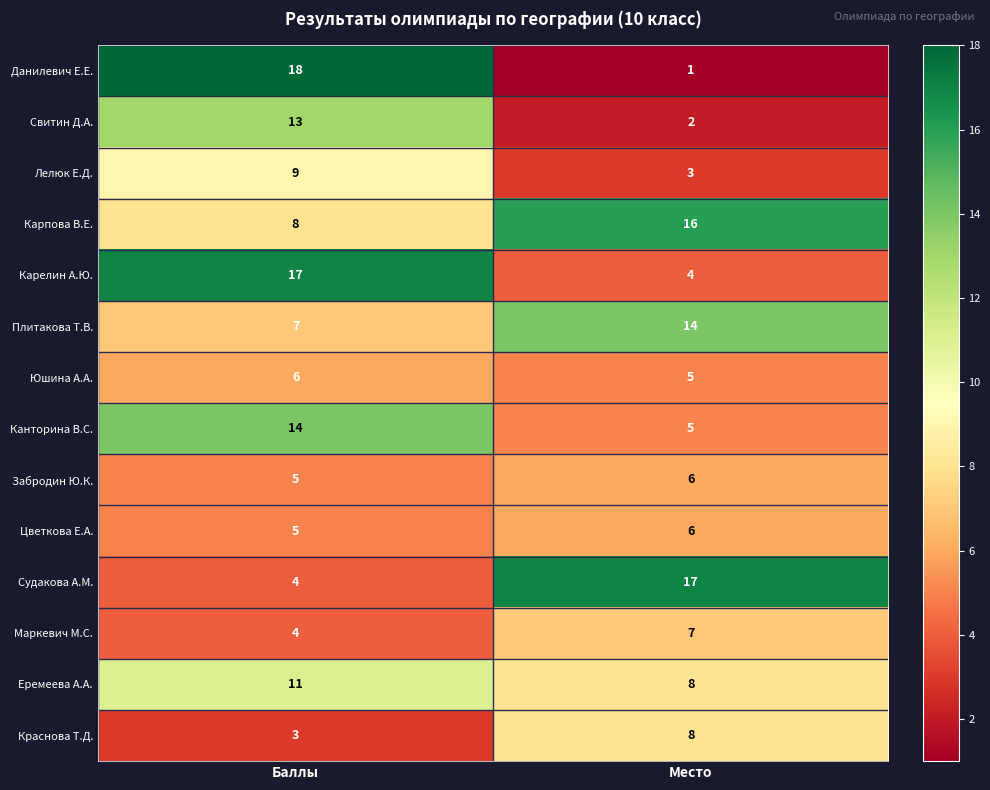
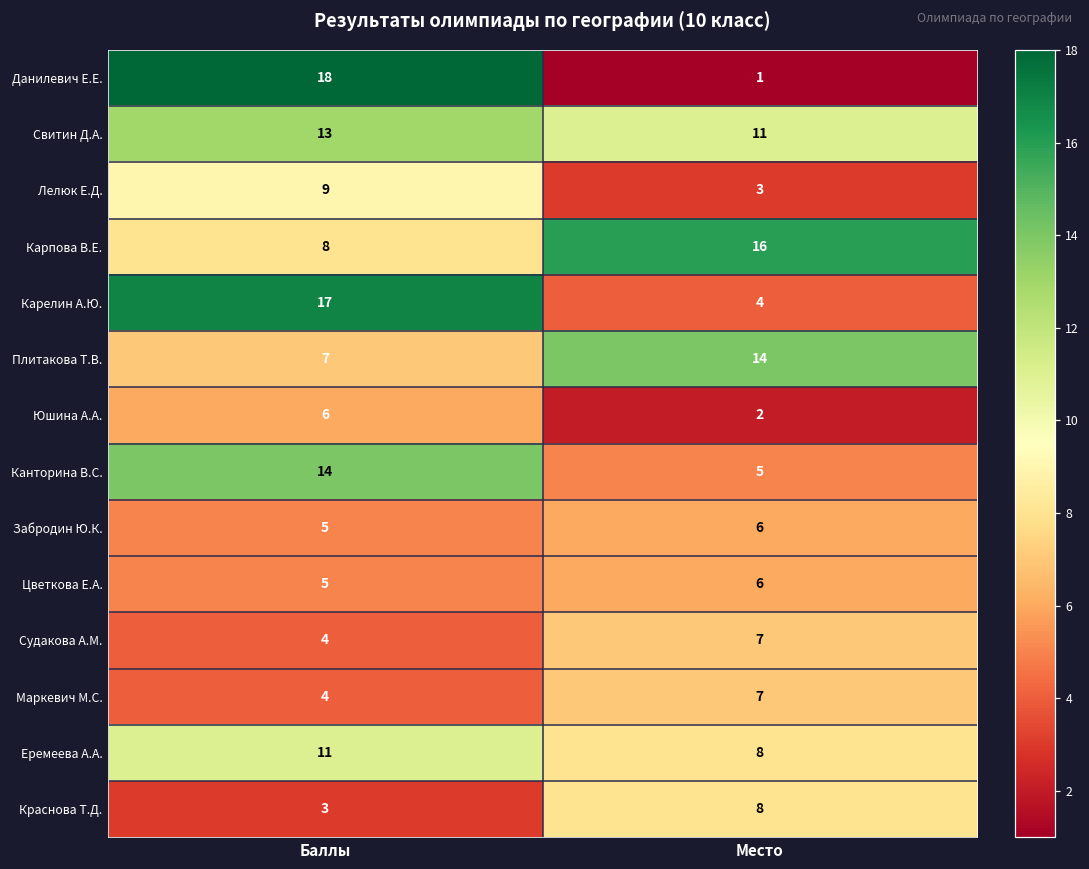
Свитин Д.А., Место: 2 -> 11
Юшина А.А., Место: 5 -> 2
Судакова А.М., Место: 17 -> 7
